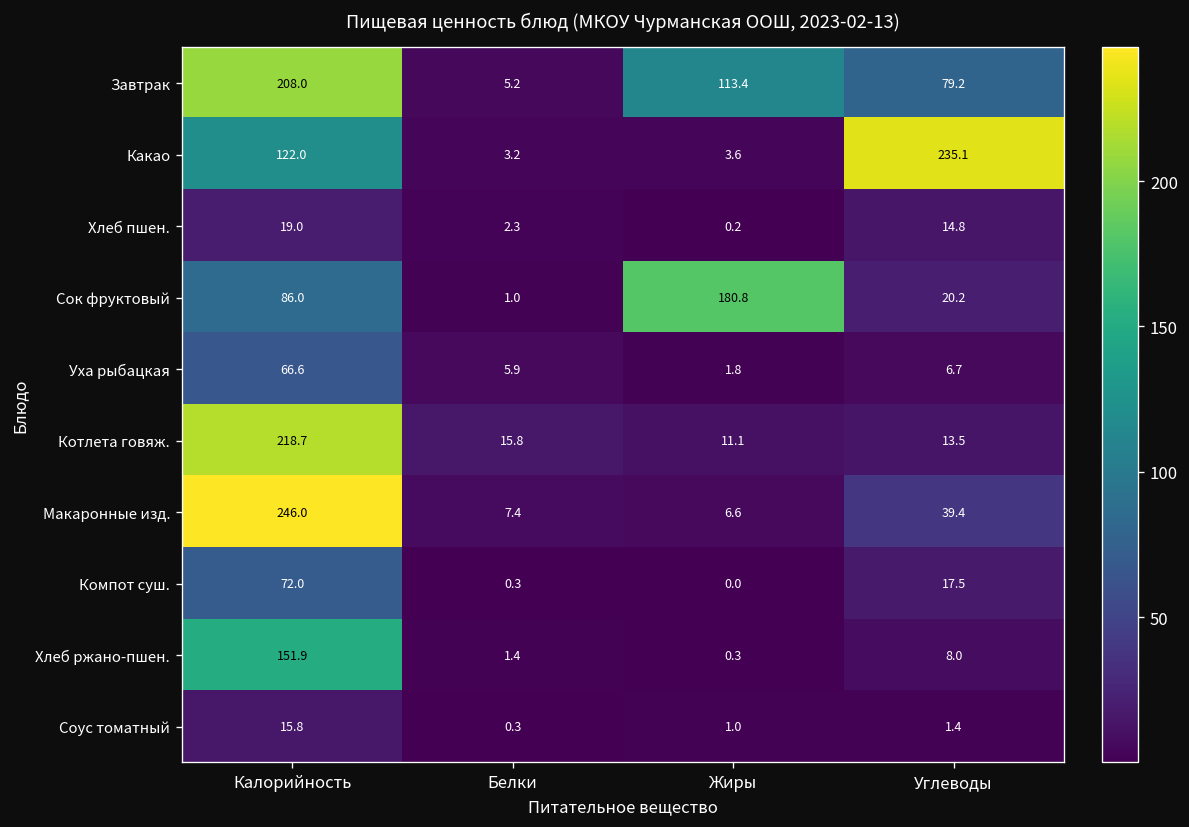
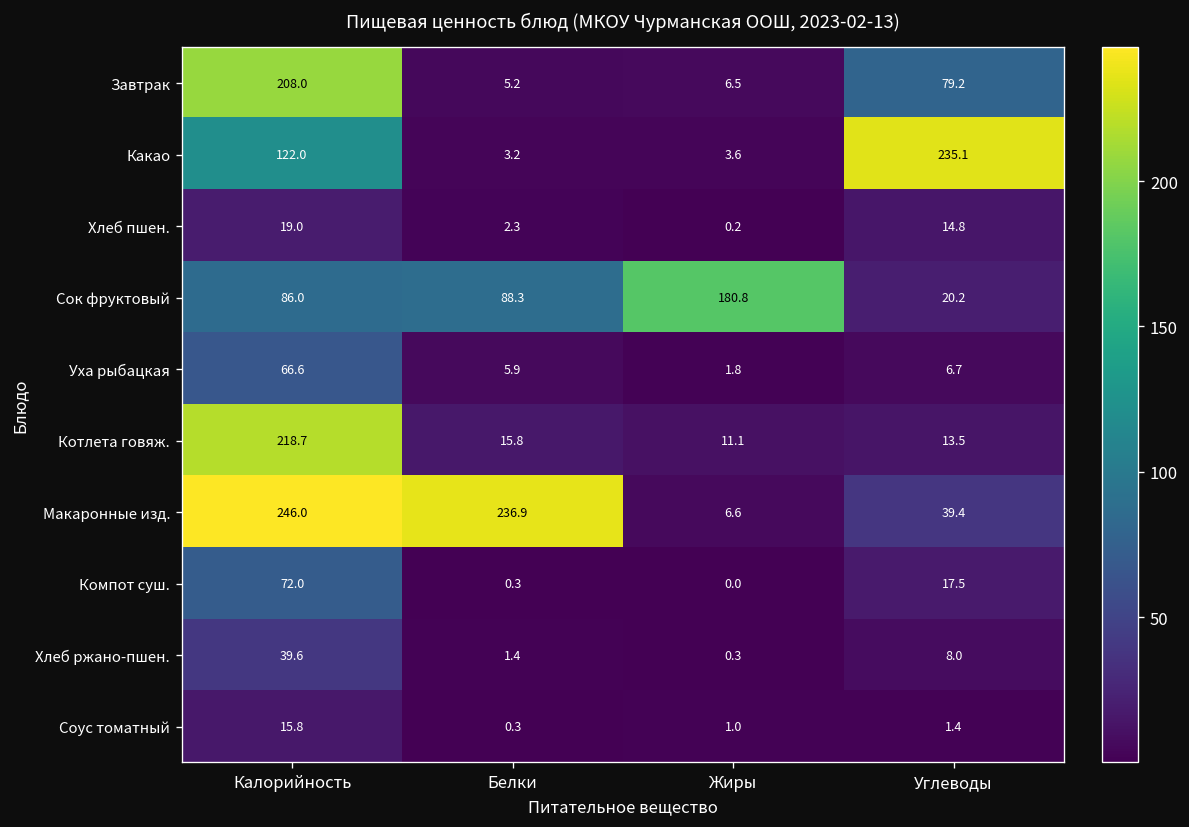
Завтрак, Жиры: 113.4 -> 6.5
Сок фруктовый, Белки: 1.0 -> 88.3
Макаронные изд., Белки: 7.4 -> 236.9
Хлеб ржано-пшен., Калорийность: 151.9 -> 39.6
